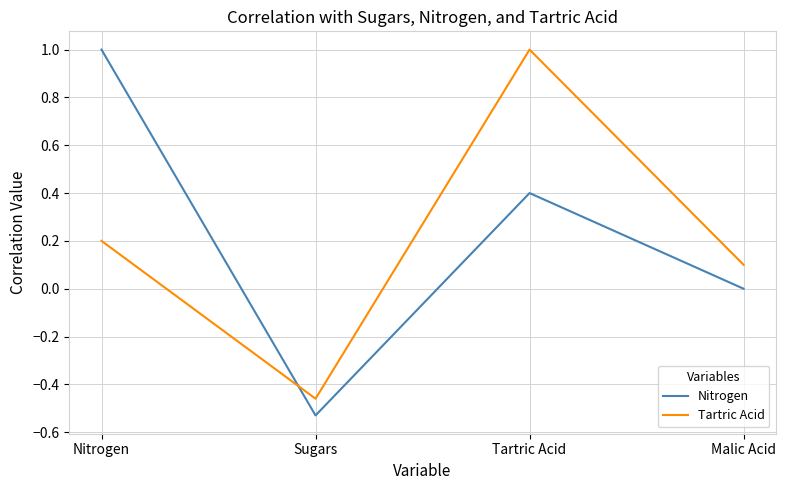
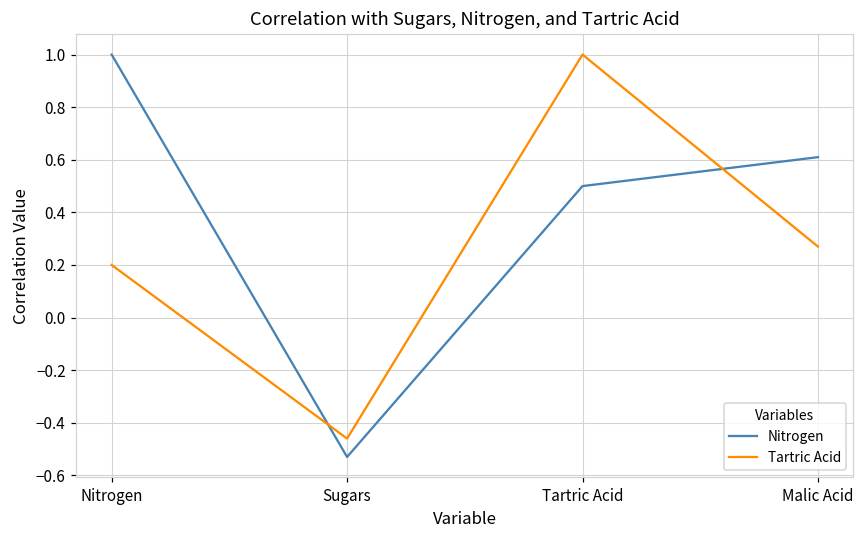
Nitrogen, Tartric Acid: 0.4 -> 0.5
Nitrogen, Malic Acid: 0.00 -> 0.61
Tartric Acid, Malic Acid: 0.10 -> 0.27
